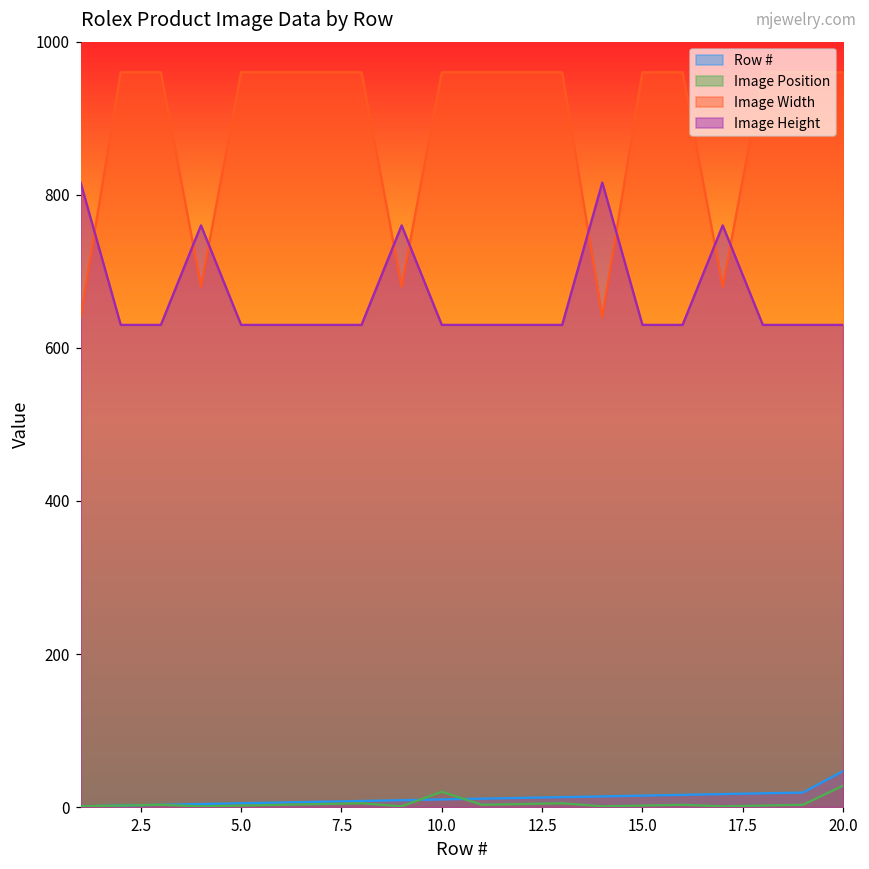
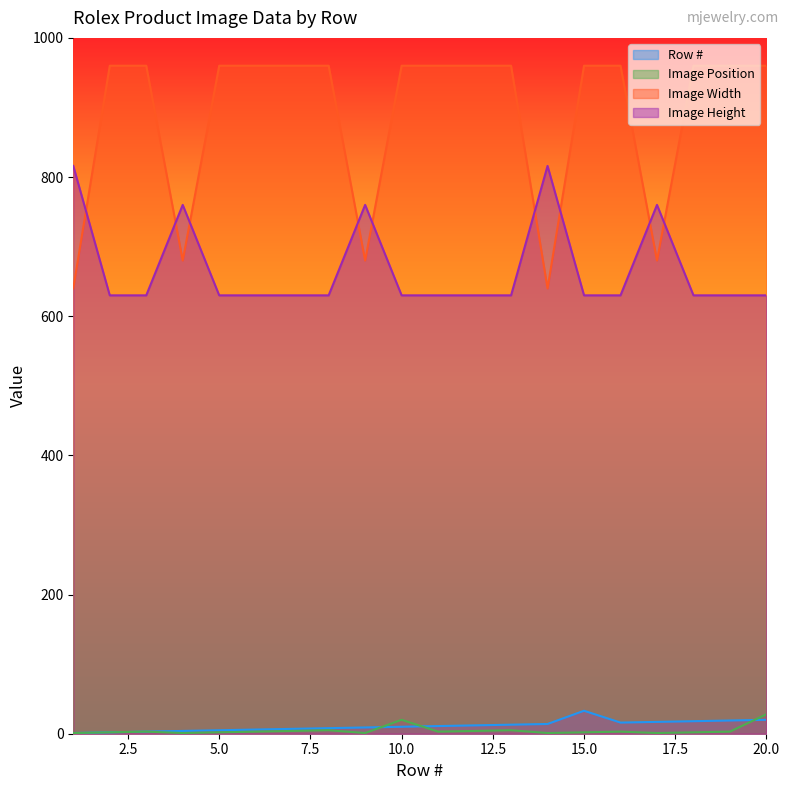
Row #, 15.0: 20 -> 30
Row #, 20.0: 50 -> 20
